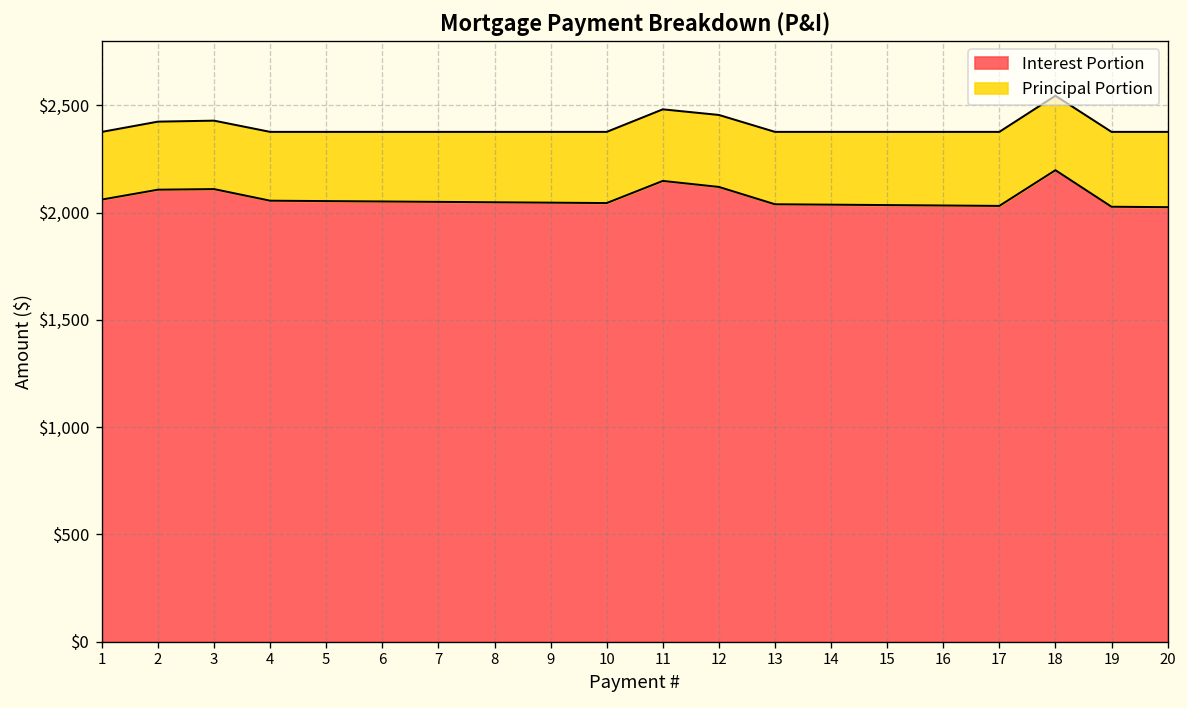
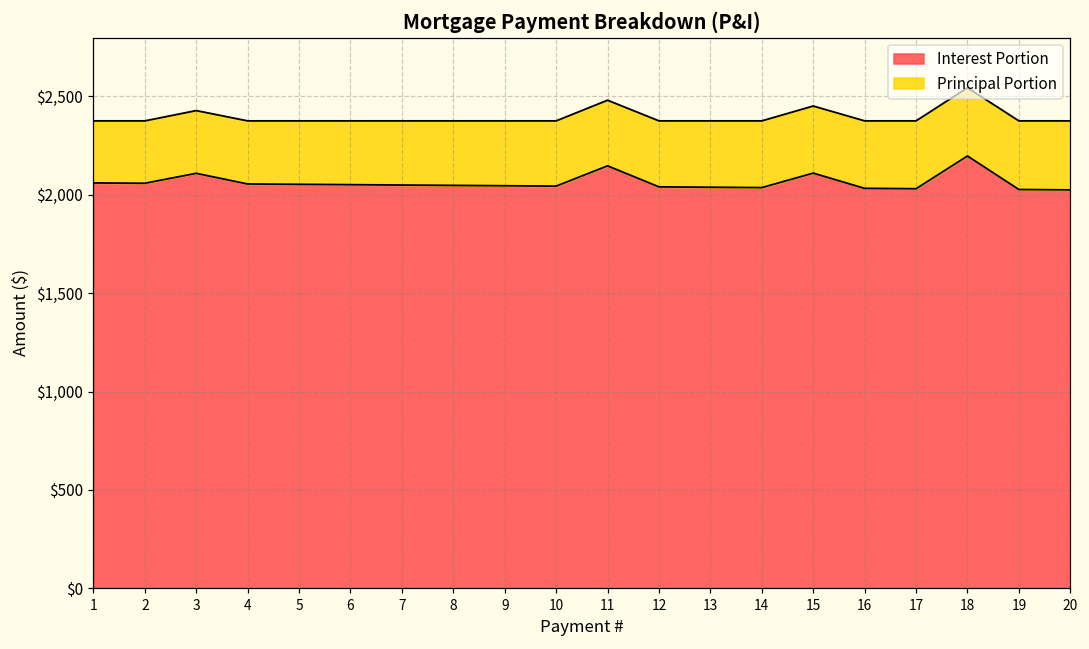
Interest Portion, 2: $2,110 -> $2,060
Interest Portion, 12: $2,120 -> $2,040
Interest Portion, 15: $2,030 -> $2,110
